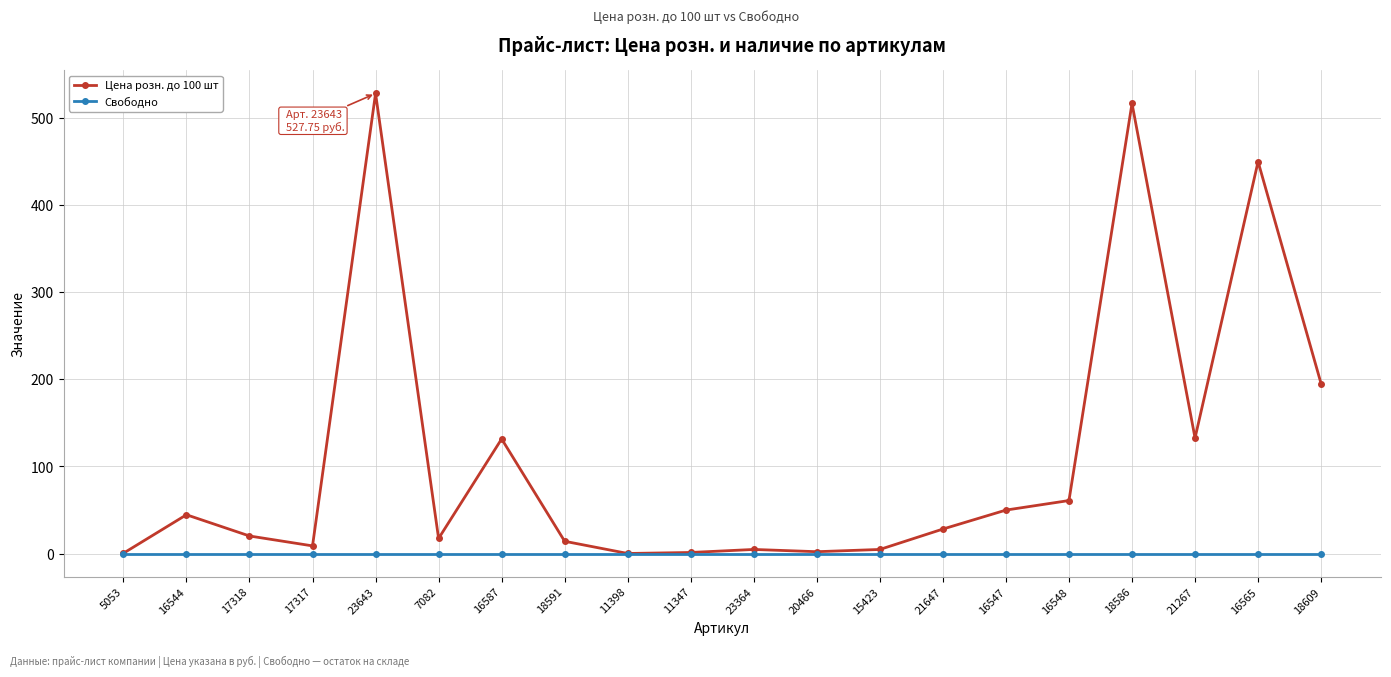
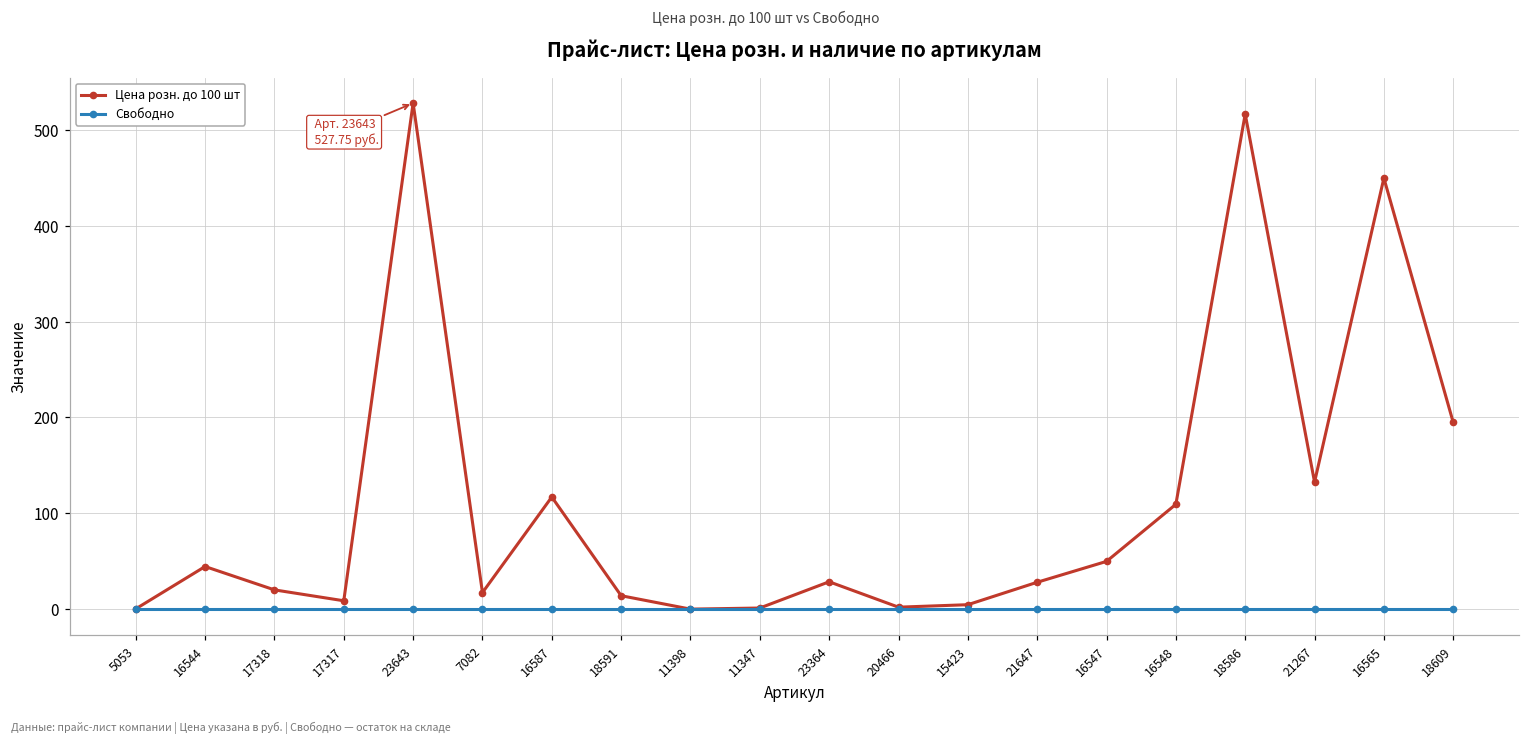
Цена розн. до 100 шт, 16587: 130 -> 120
Цена розн. до 100 шт, 23364: 0 -> 30
Цена розн. до 100 шт, 16548: 60 -> 110
